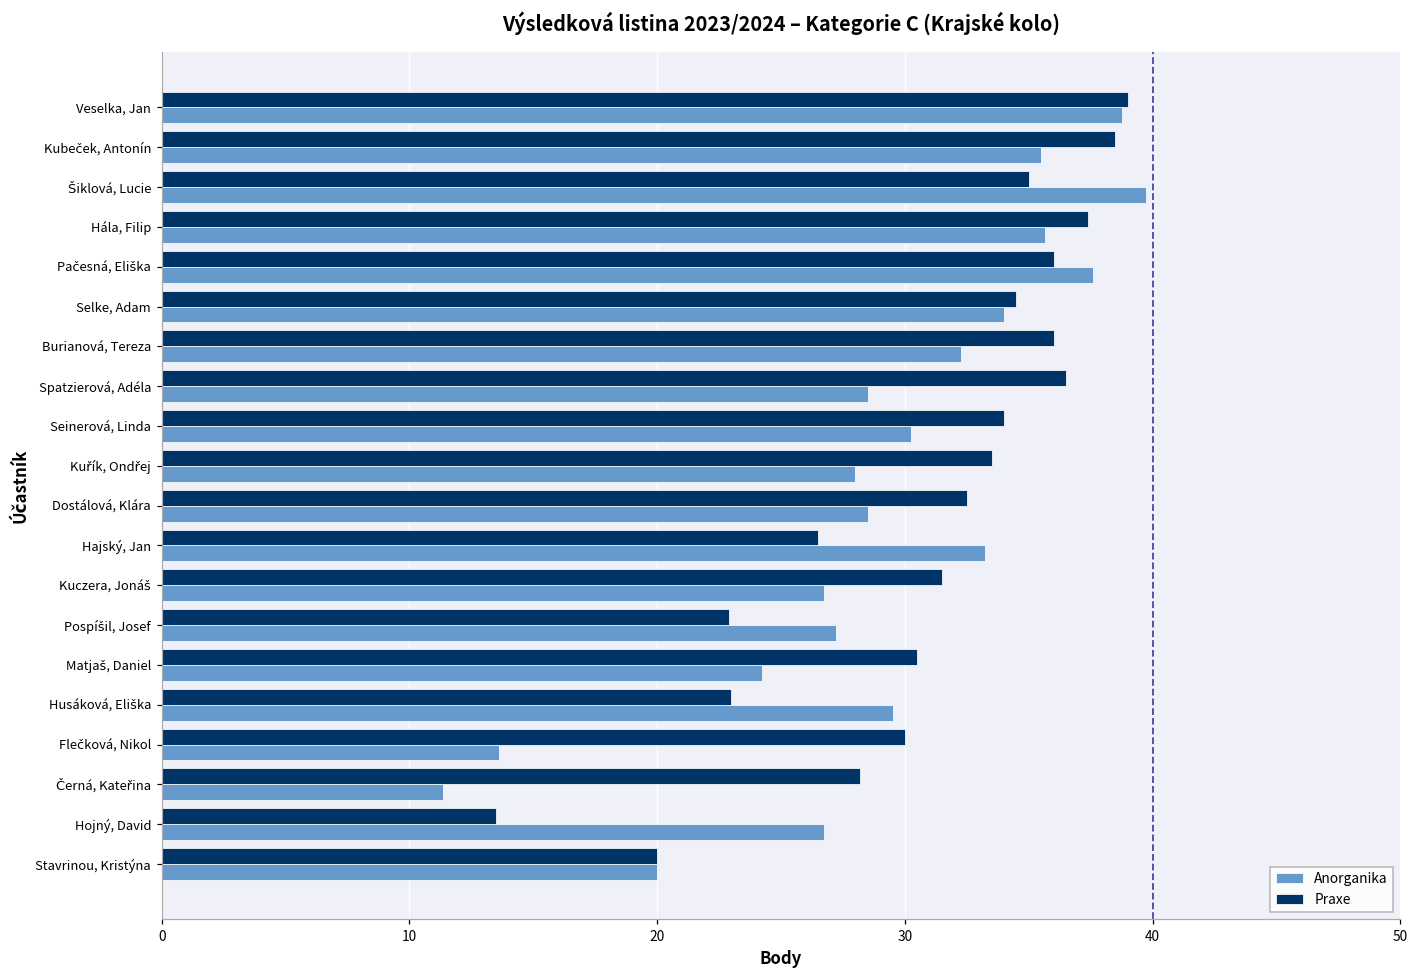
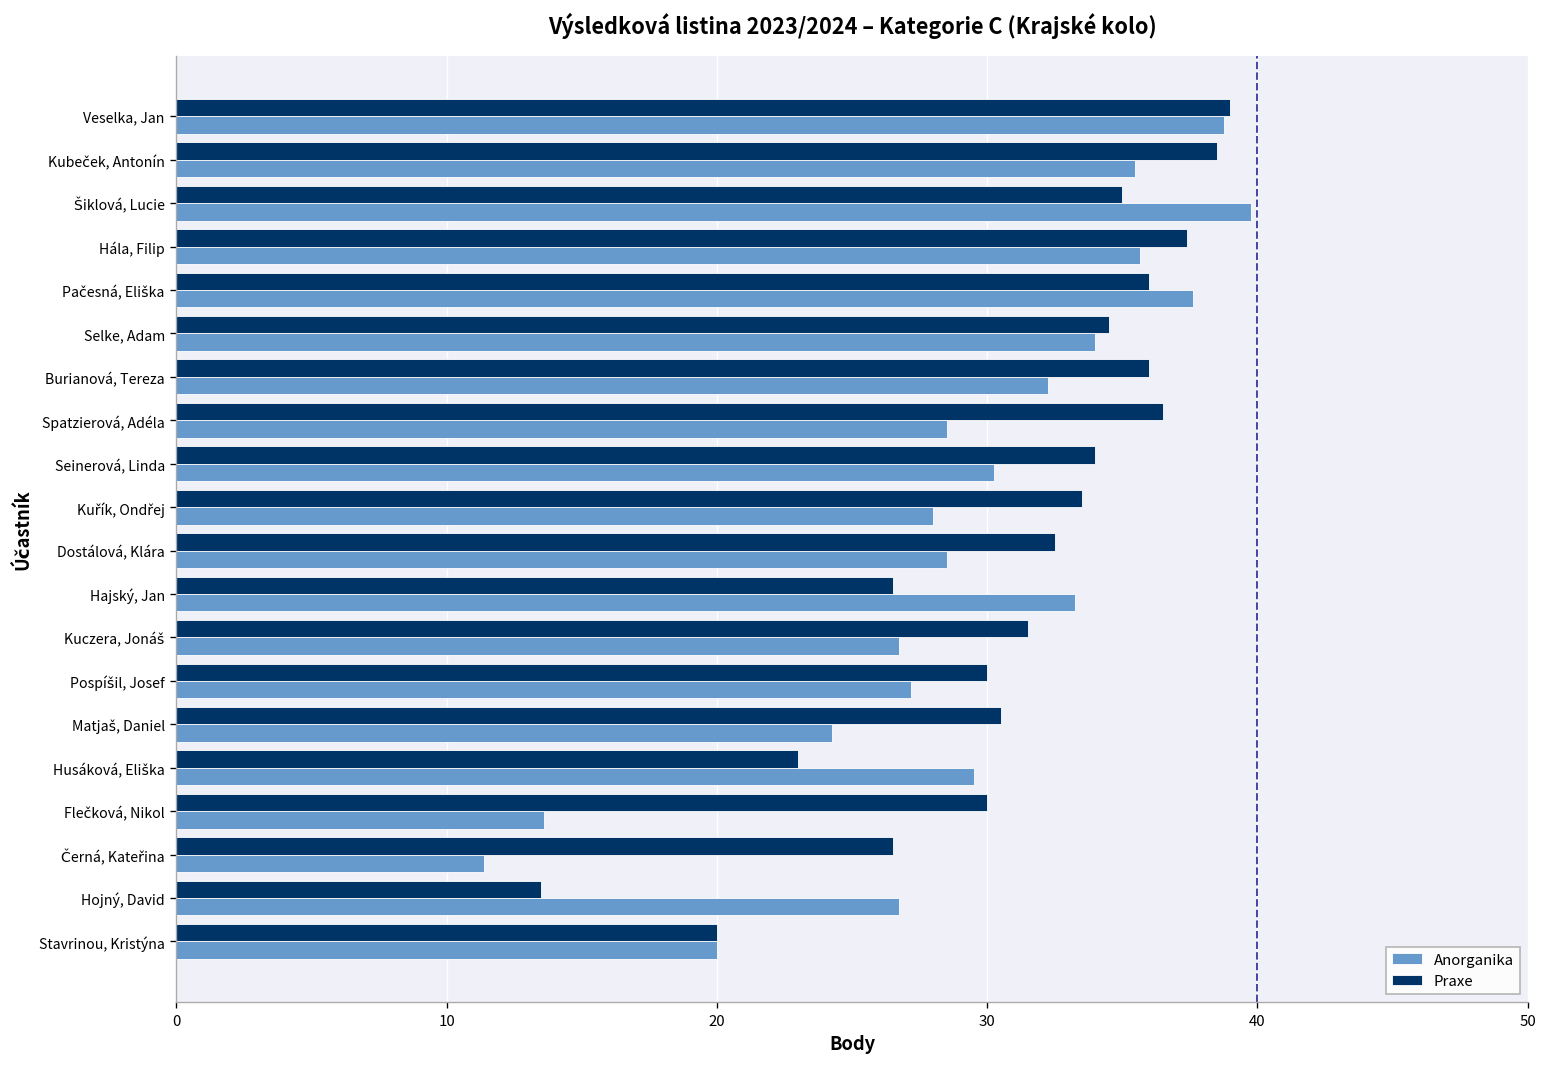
Praxe, Pospíšil, Josef: 22.9 -> 30.0
Praxe, Černá, Kateřina: 28.2 -> 26.5
